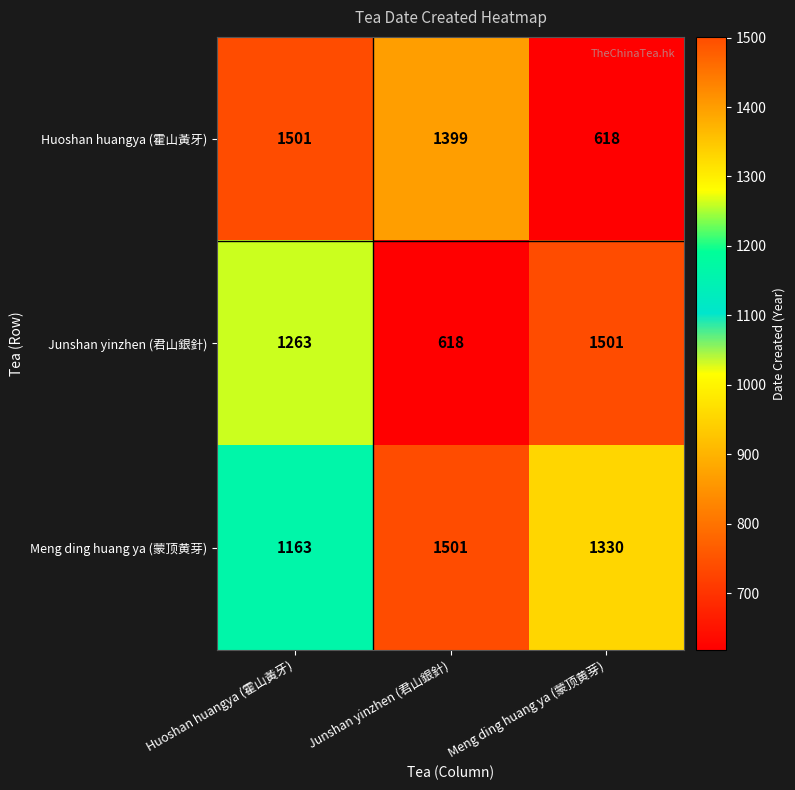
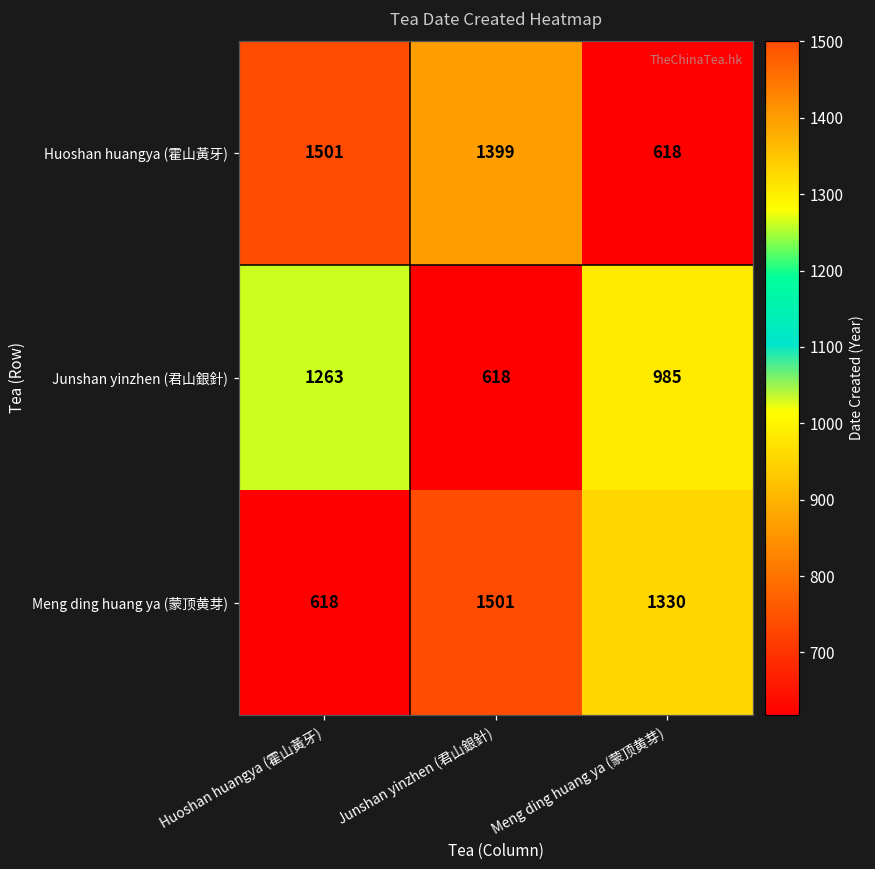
Junshan yinzhen (君山銀針), Meng ding huang ya (蒙顶黄芽): 1501 -> 985
Meng ding huang ya (蒙顶黄芽), Huoshan huangya (霍山黃牙): 1163 -> 618
